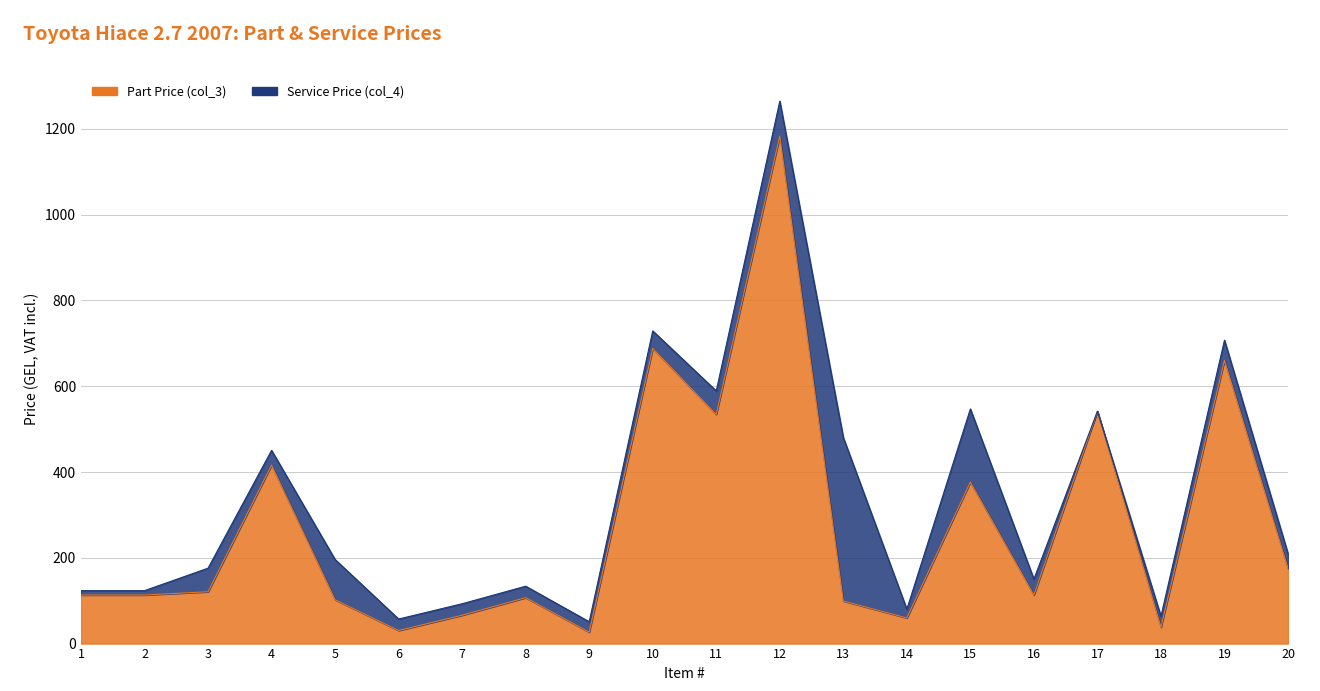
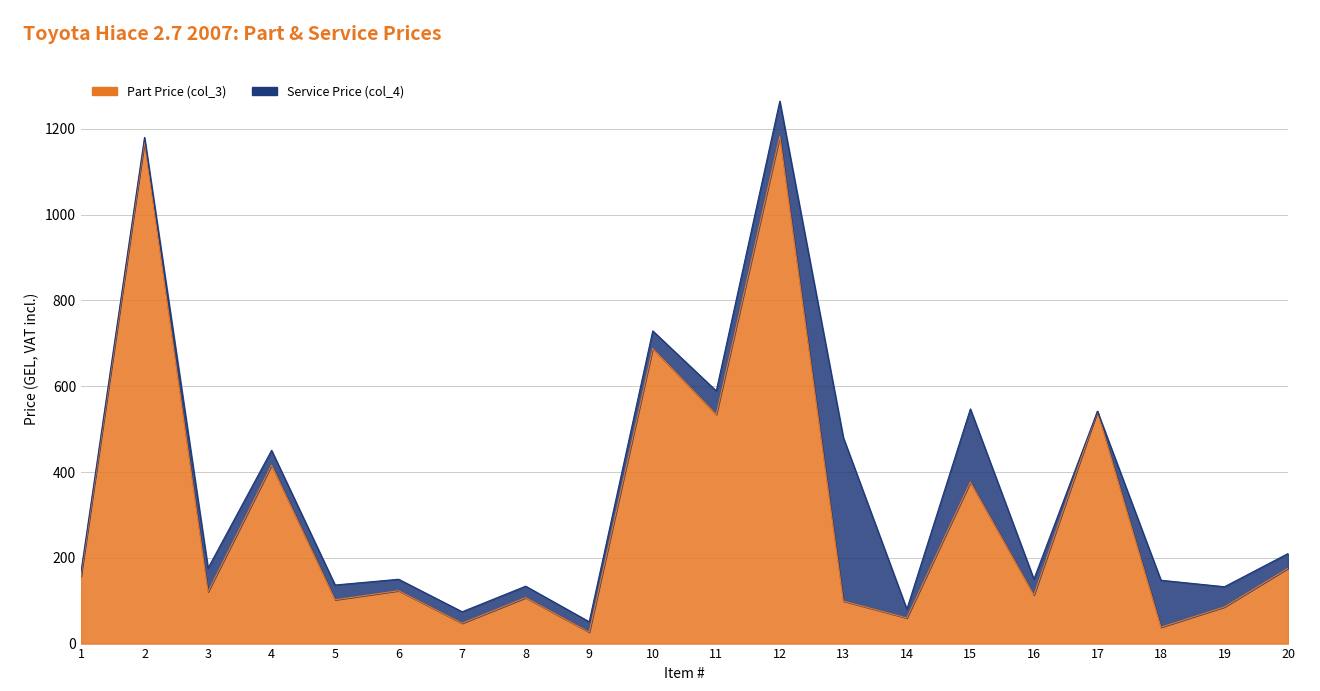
Part Price (col_3), 1: 110 -> 160
Part Price (col_3), 2: 110 -> 1170
Service Price (col_4), 5: 90 -> 30
Part Price (col_3), 6: 30 -> 120
Part Price (col_3), 7: 70 -> 50
Service Price (col_4), 18: 30 -> 110
Part Price (col_3), 19: 660 -> 90
